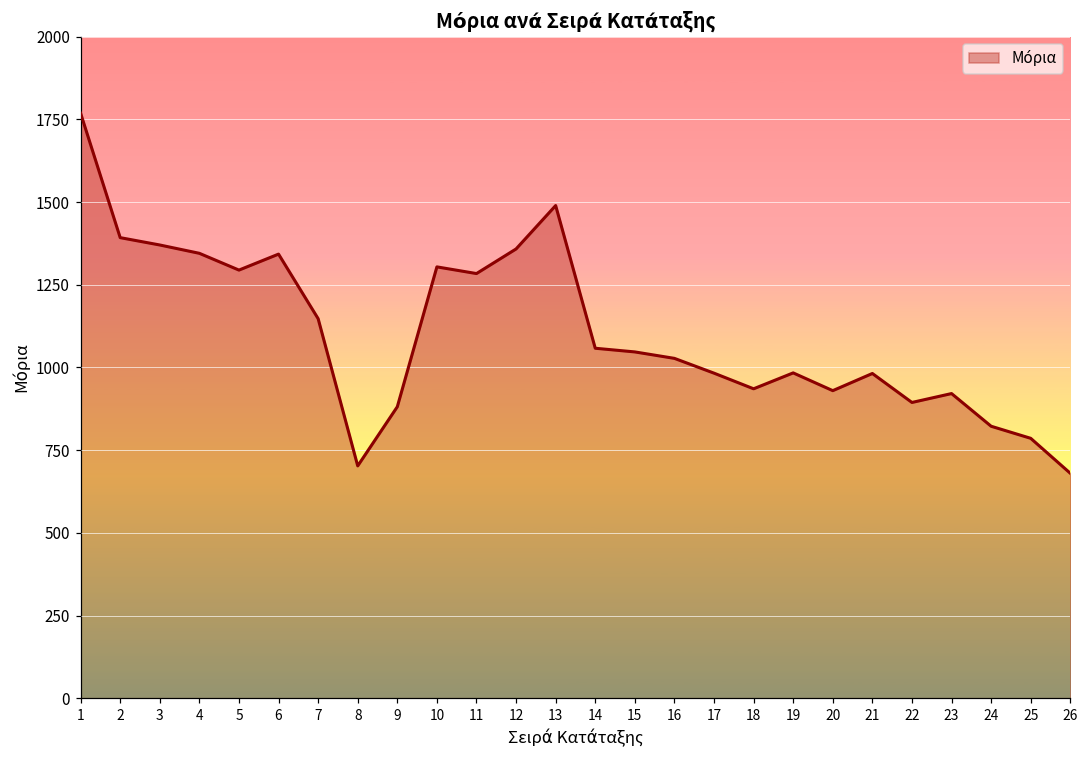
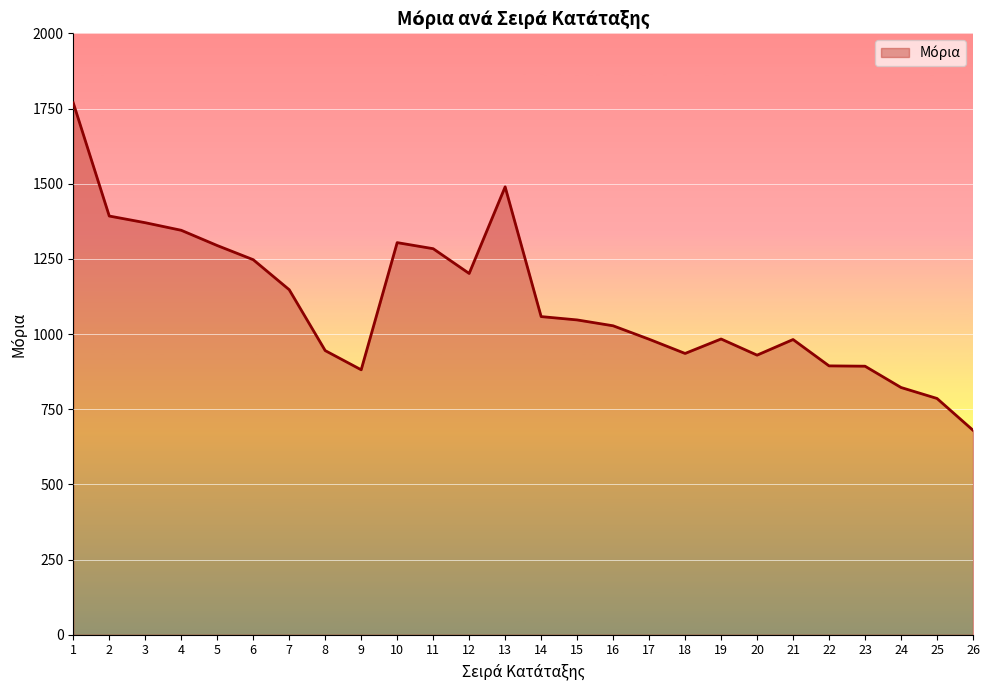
6: 1340 -> 1250
8: 700 -> 940
12: 1360 -> 1200
23: 920 -> 890
